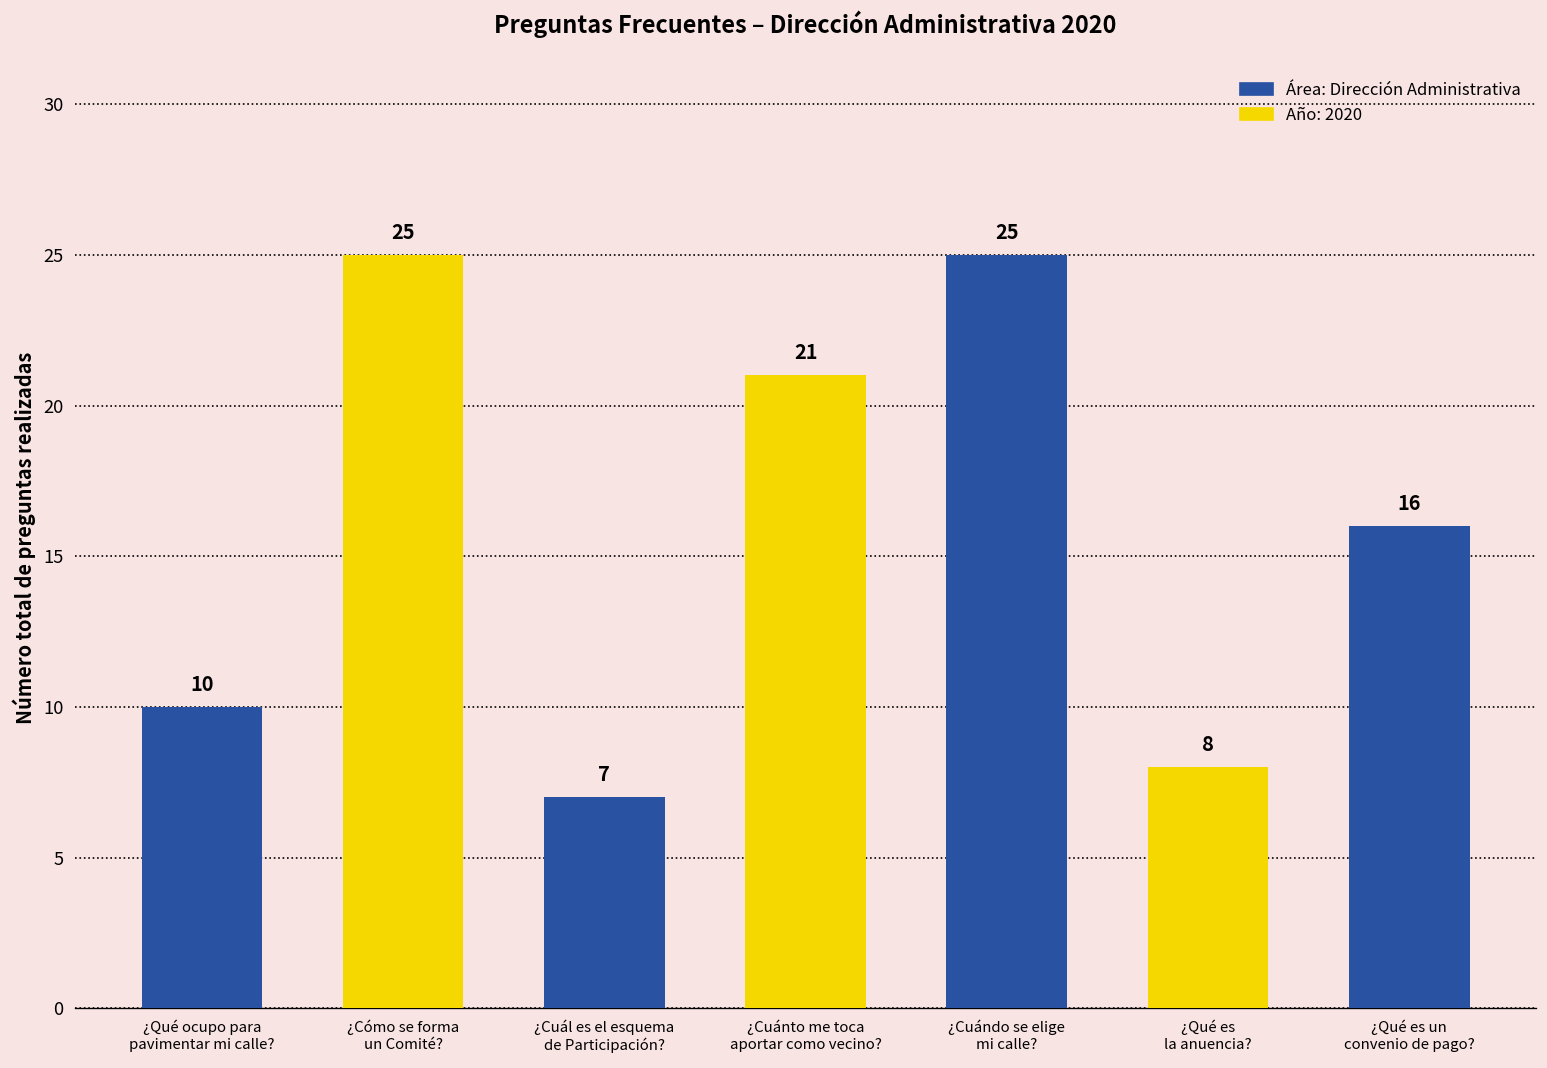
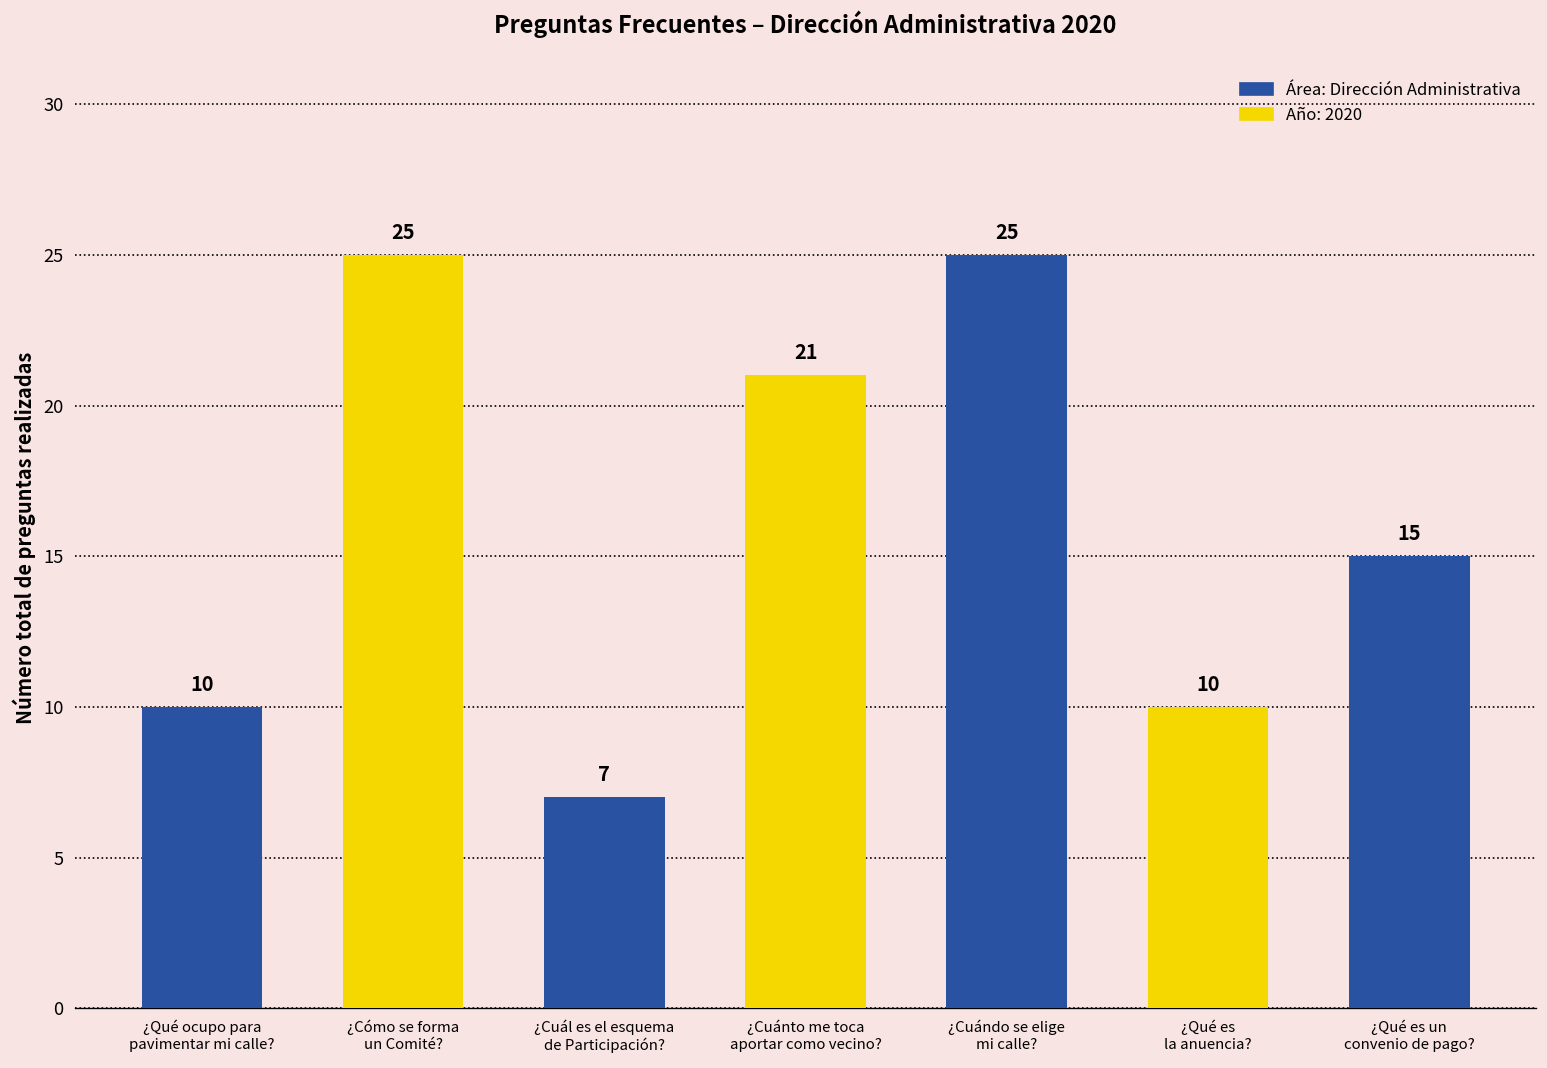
¿Qué es la anuencia?: 8 -> 10
¿Qué es un convenio de pago?: 16 -> 15
